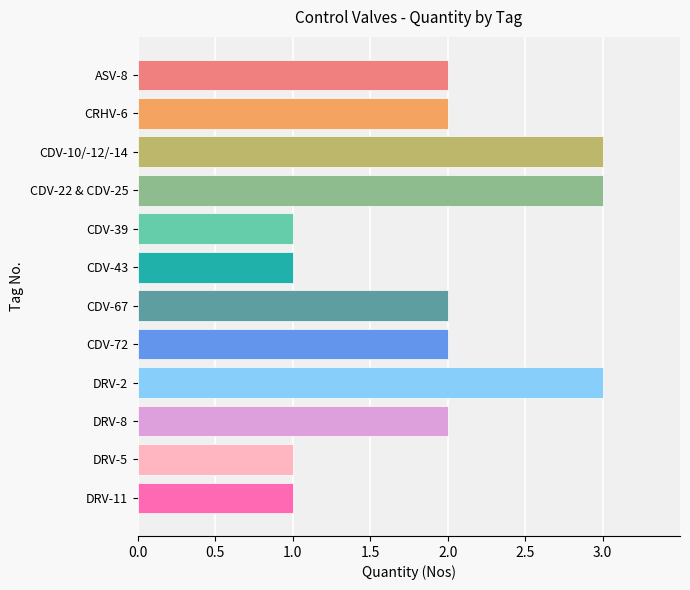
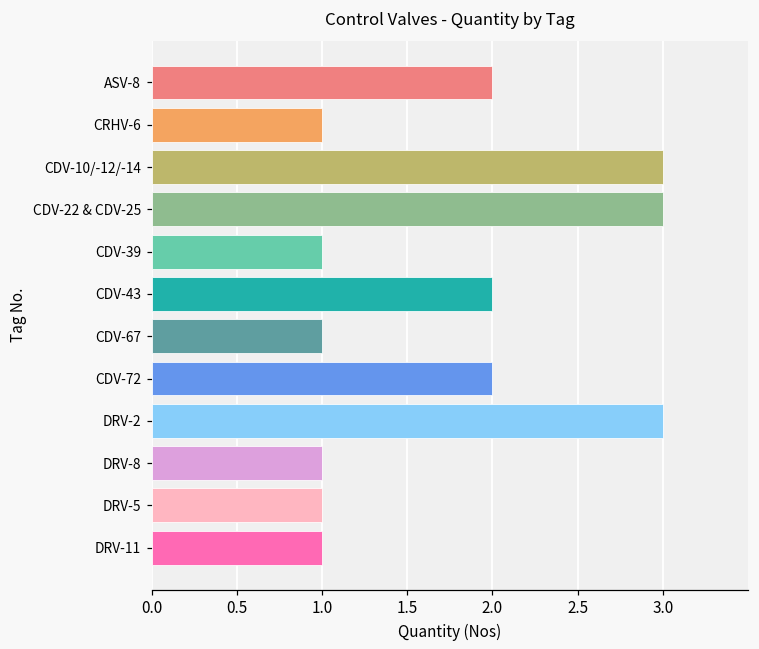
CRHV-6: 2 -> 1
CDV-43: 1 -> 2
CDV-67: 2 -> 1
DRV-8: 2 -> 1
